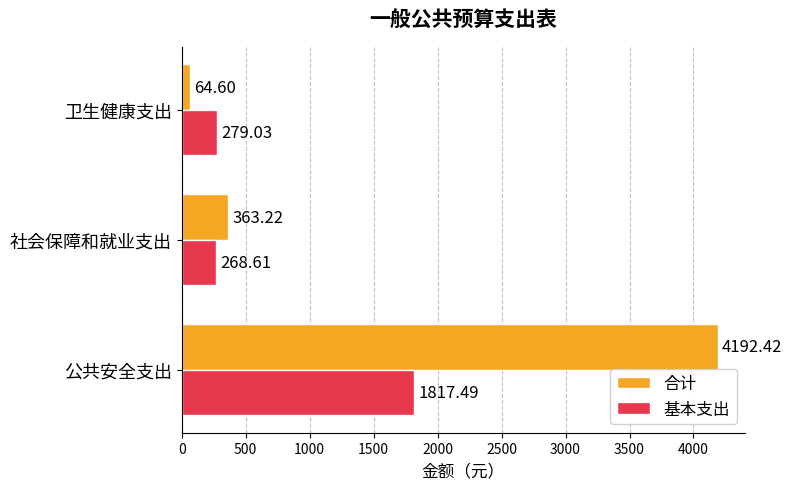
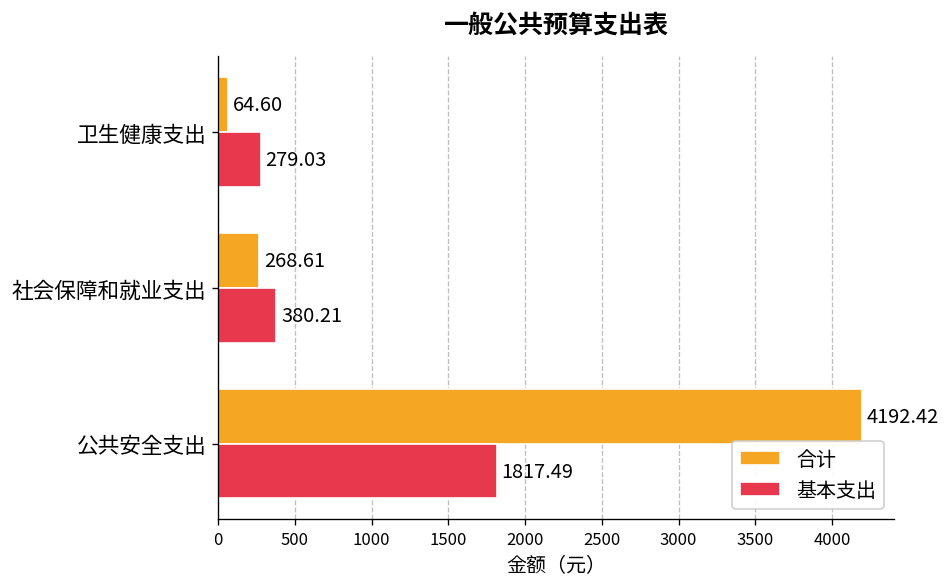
合计, 社会保障和就业支出: 363.22 -> 268.61
基本支出, 社会保障和就业支出: 268.61 -> 380.21
